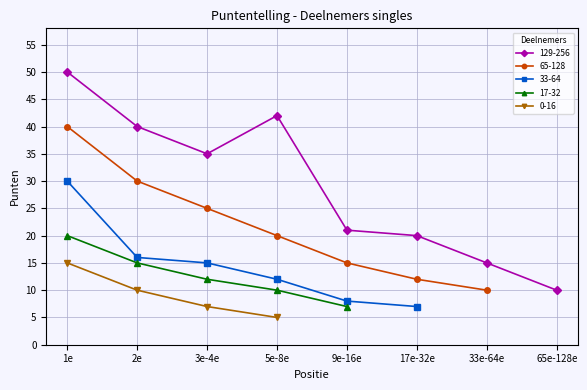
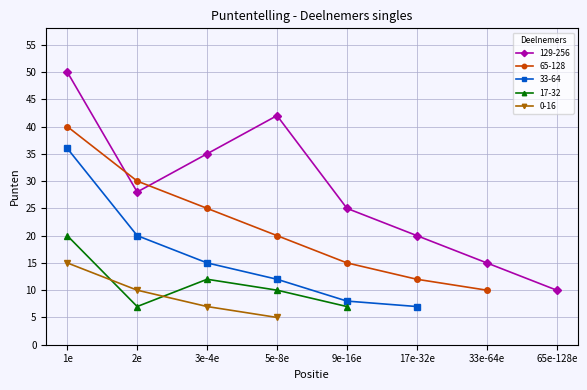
33-64, 1e: 30 -> 36
129-256, 2e: 40 -> 28
33-64, 2e: 16 -> 20
17-32, 2e: 15 -> 7
129-256, 9e-16e: 21 -> 25
